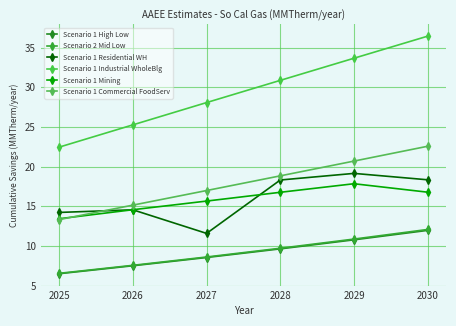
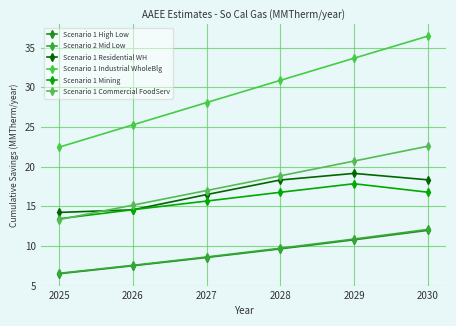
Scenario 1 Residential WH, 2027: 12 -> 16
